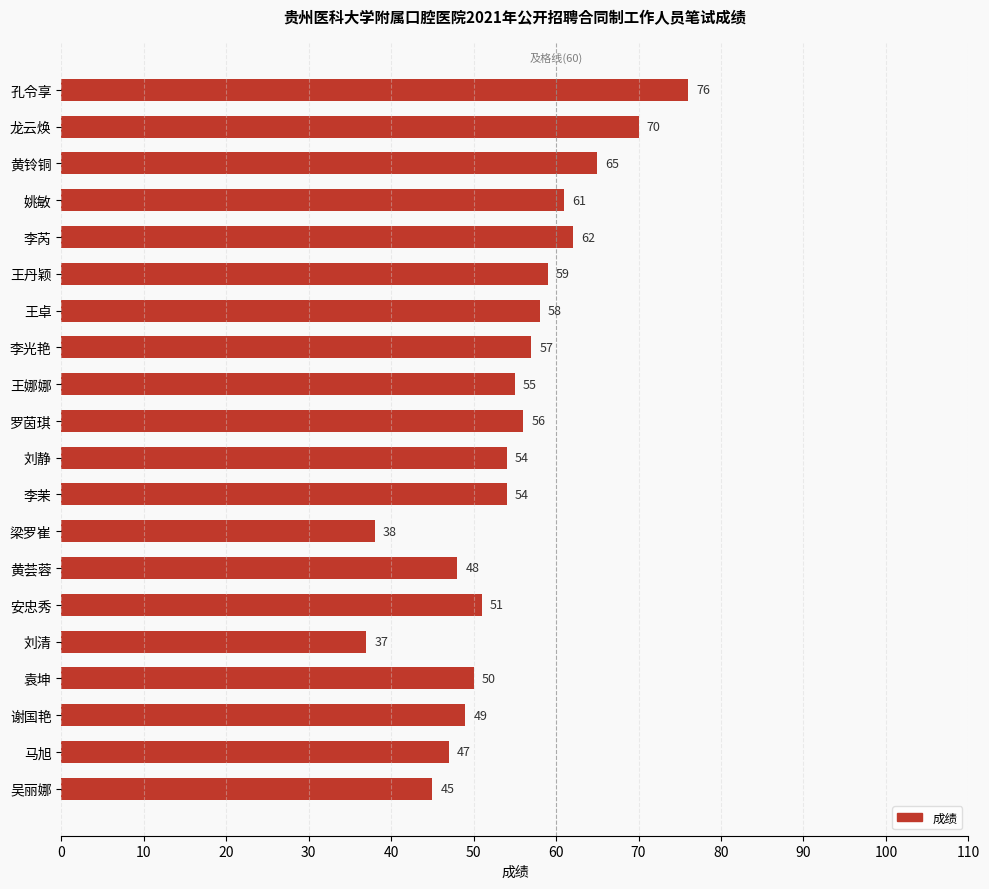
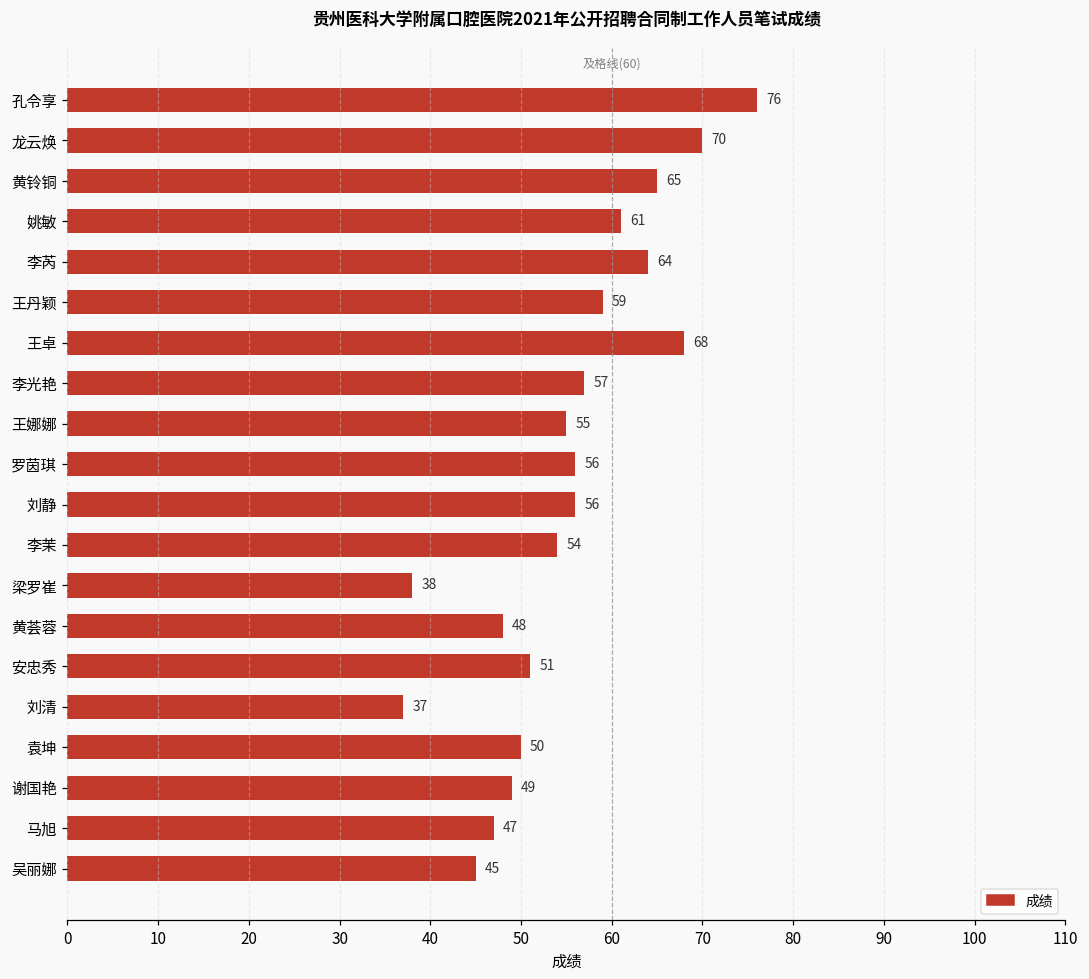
李芮: 62 -> 64
王卓: 58 -> 68
刘静: 54 -> 56
